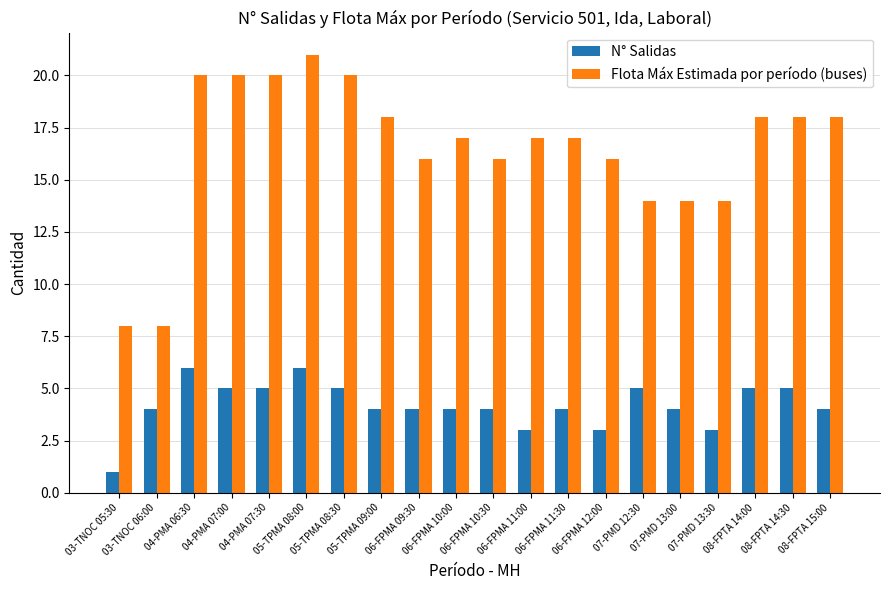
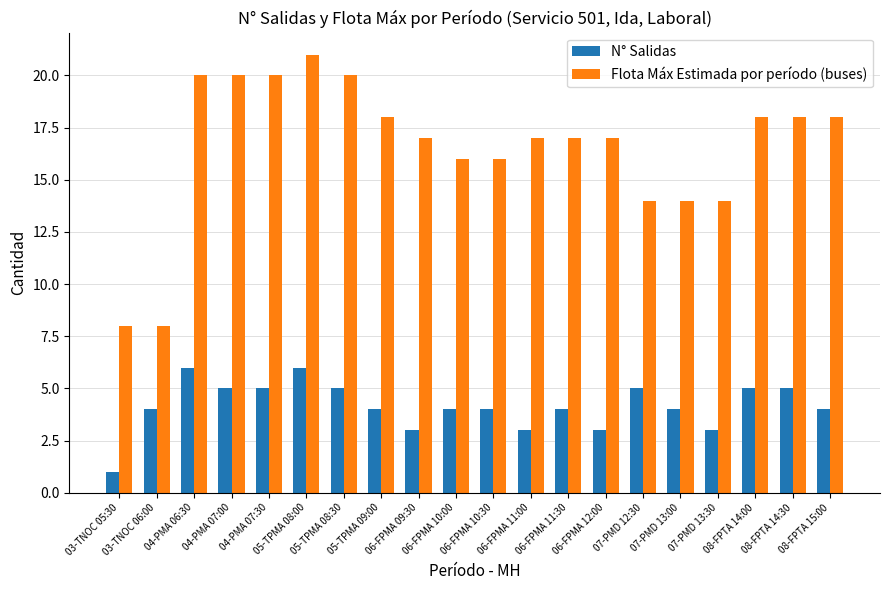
N° Salidas, 06-FPMA 09:30: 4 -> 3
Flota Máx Estimada por período (buses), 06-FPMA 09:30: 16 -> 17
Flota Máx Estimada por período (buses), 06-FPMA 10:00: 17 -> 16
Flota Máx Estimada por período (buses), 06-FPMA 12:00: 16 -> 17
